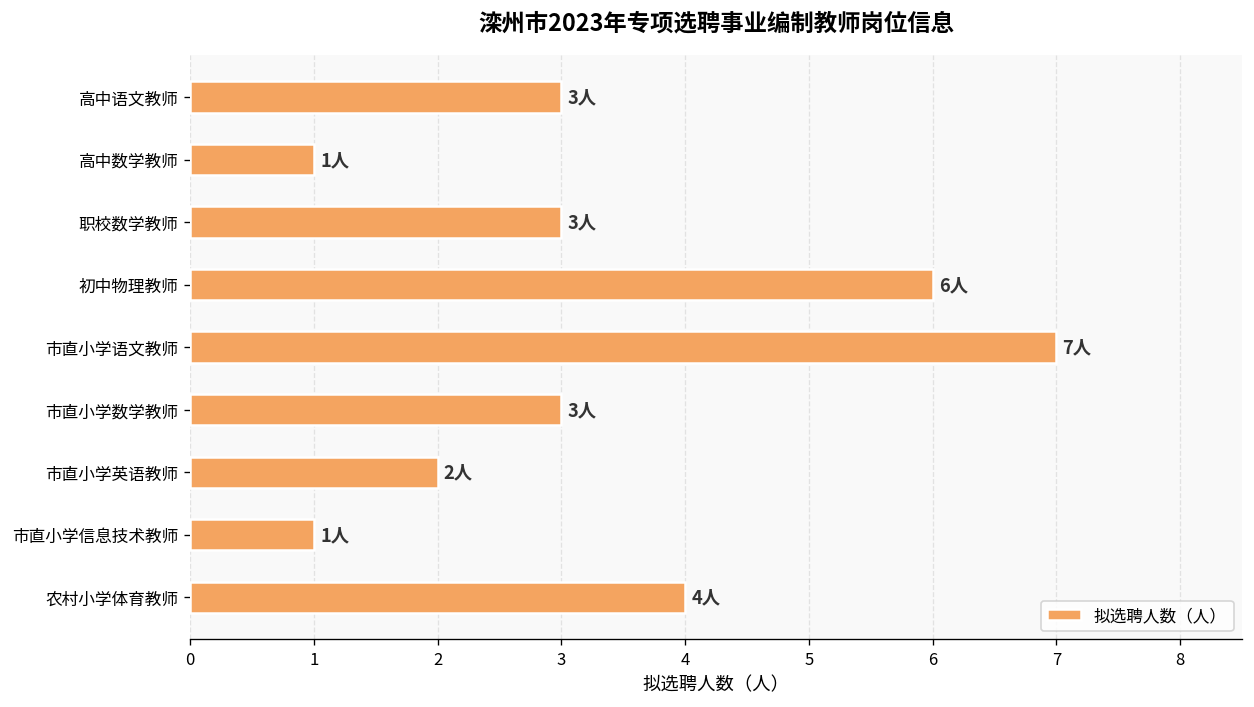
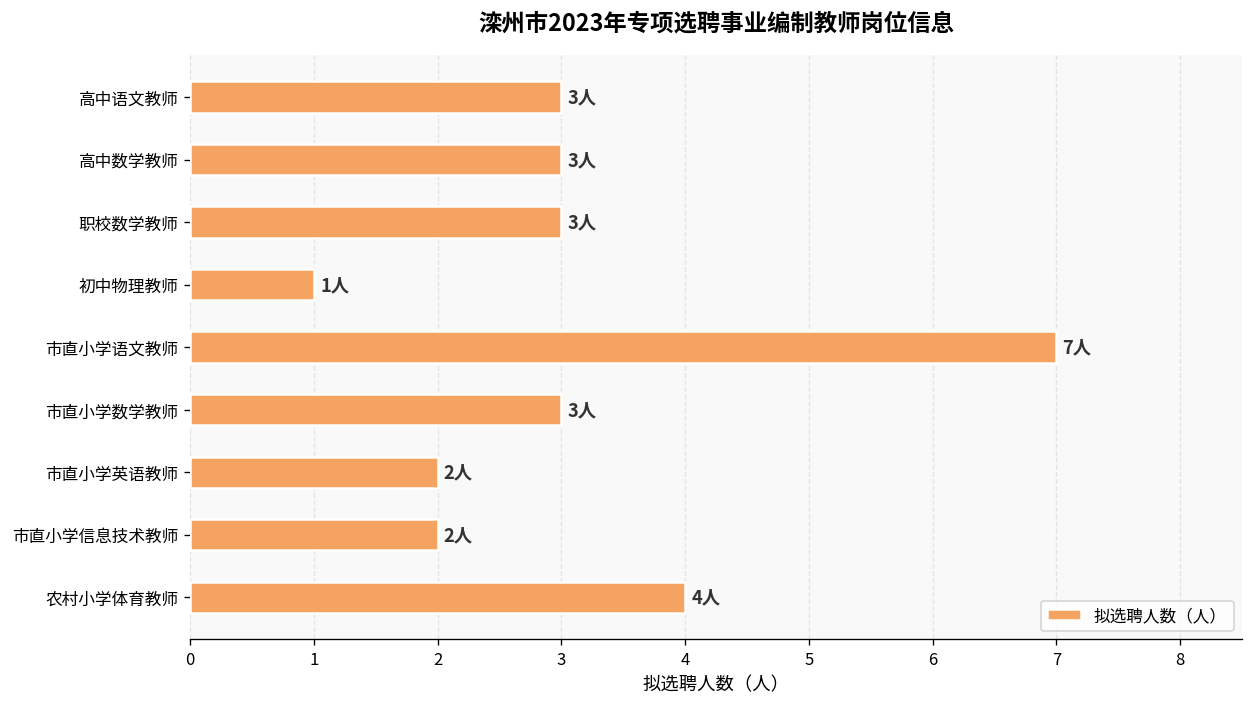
高中数学教师: 1人 -> 3人
初中物理教师: 6人 -> 1人
市直小学信息技术教师: 1人 -> 2人
